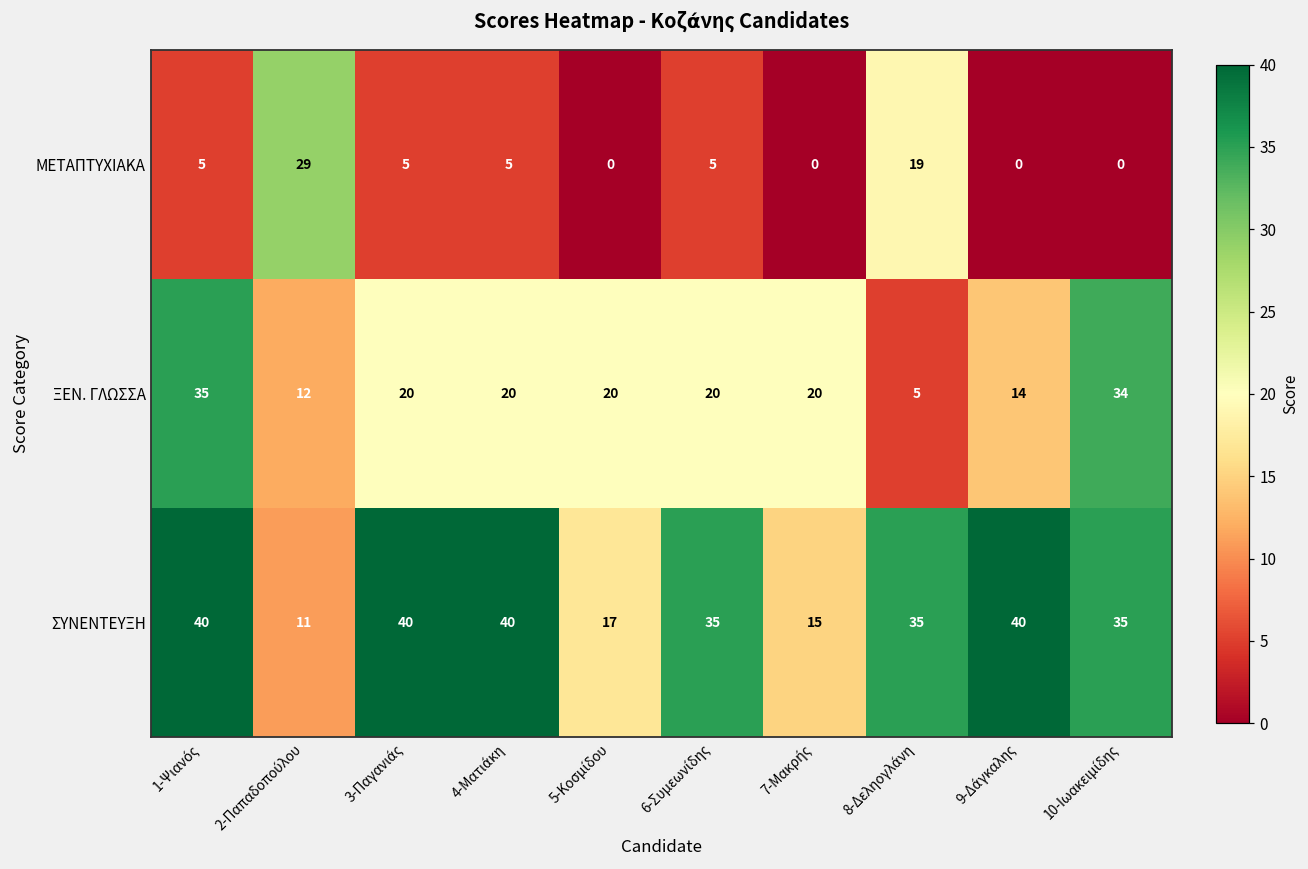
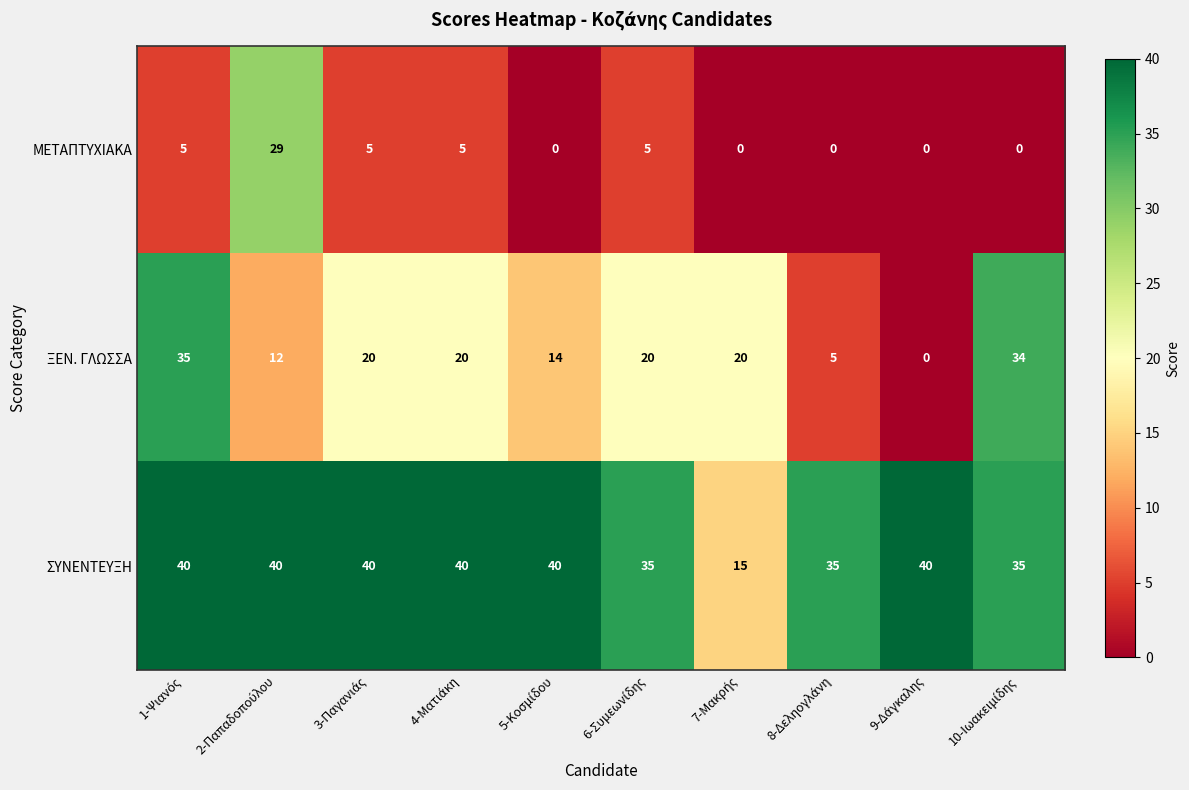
ΜΕΤΑΠΤΥΧΙΑΚΑ, 8-Δεληογλάνη: 19 -> 0
ΞΕΝ. ΓΛΩΣΣΑ, 5-Κοσμίδου: 20 -> 14
ΞΕΝ. ΓΛΩΣΣΑ, 9-Δάγκαλης: 14 -> 0
ΣΥΝΕΝΤΕΥΞΗ, 2-Παπαδοπούλου: 11 -> 40
ΣΥΝΕΝΤΕΥΞΗ, 5-Κοσμίδου: 17 -> 40
